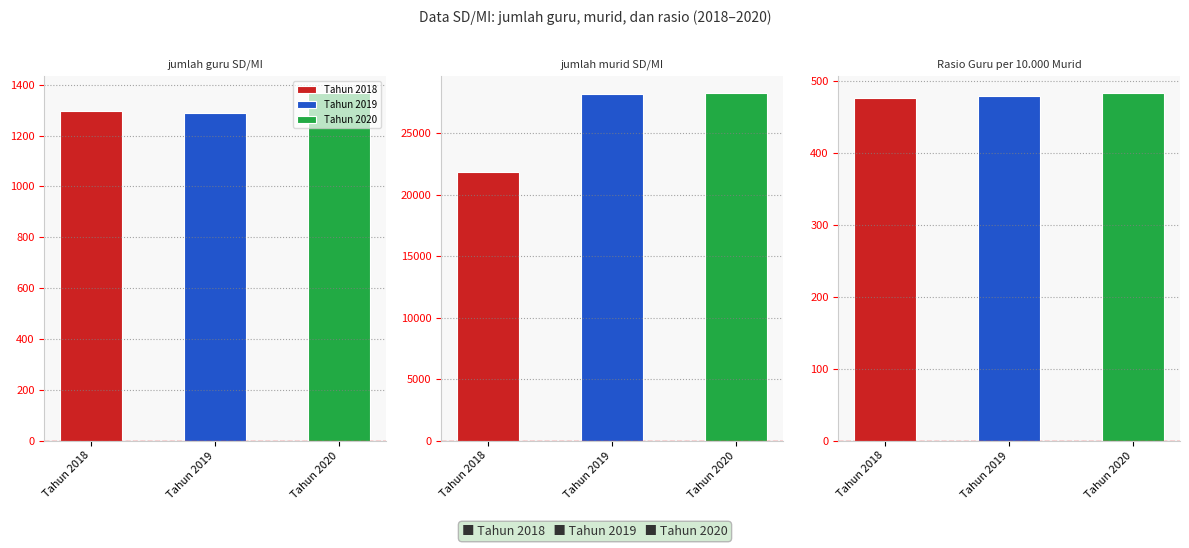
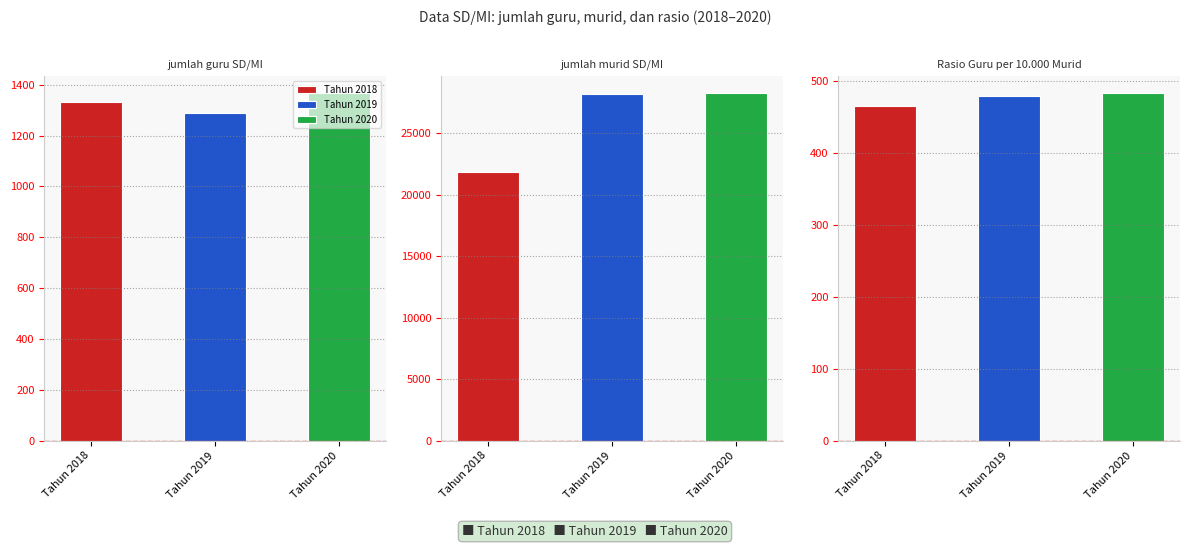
jumlah guru SD/MI, Tahun 2018: 1300 -> 1330
Rasio Guru per 10.000 Murid, Tahun 2018: 480 -> 470
